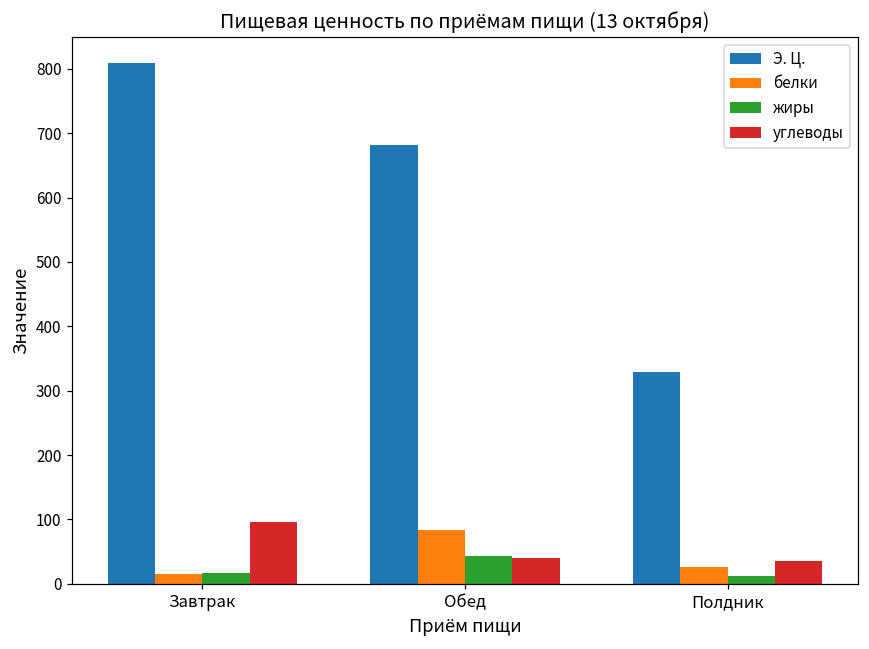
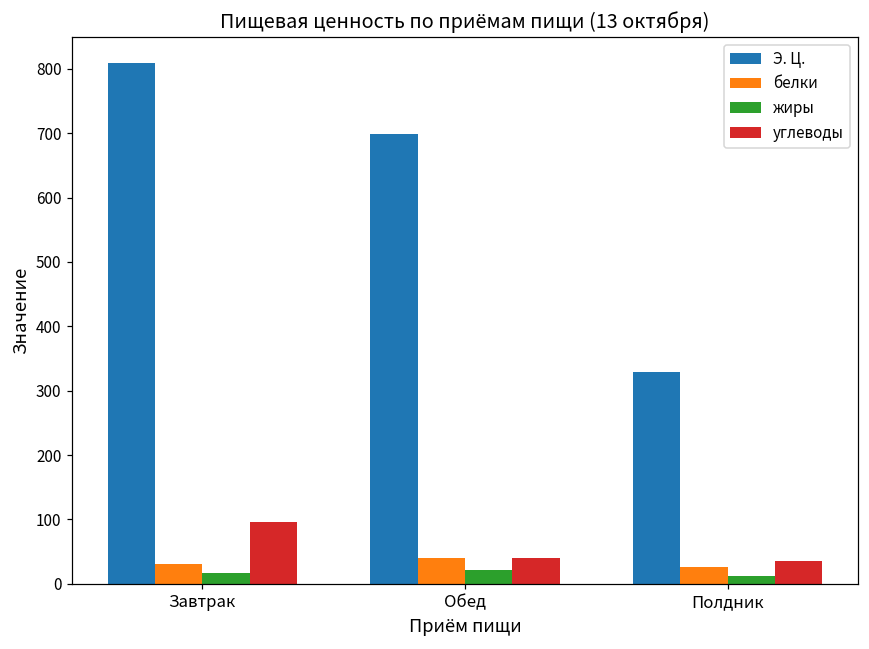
белки, Завтрак: 20 -> 30
Э. Ц., Обед: 680 -> 700
белки, Обед: 80 -> 40
жиры, Обед: 40 -> 20
